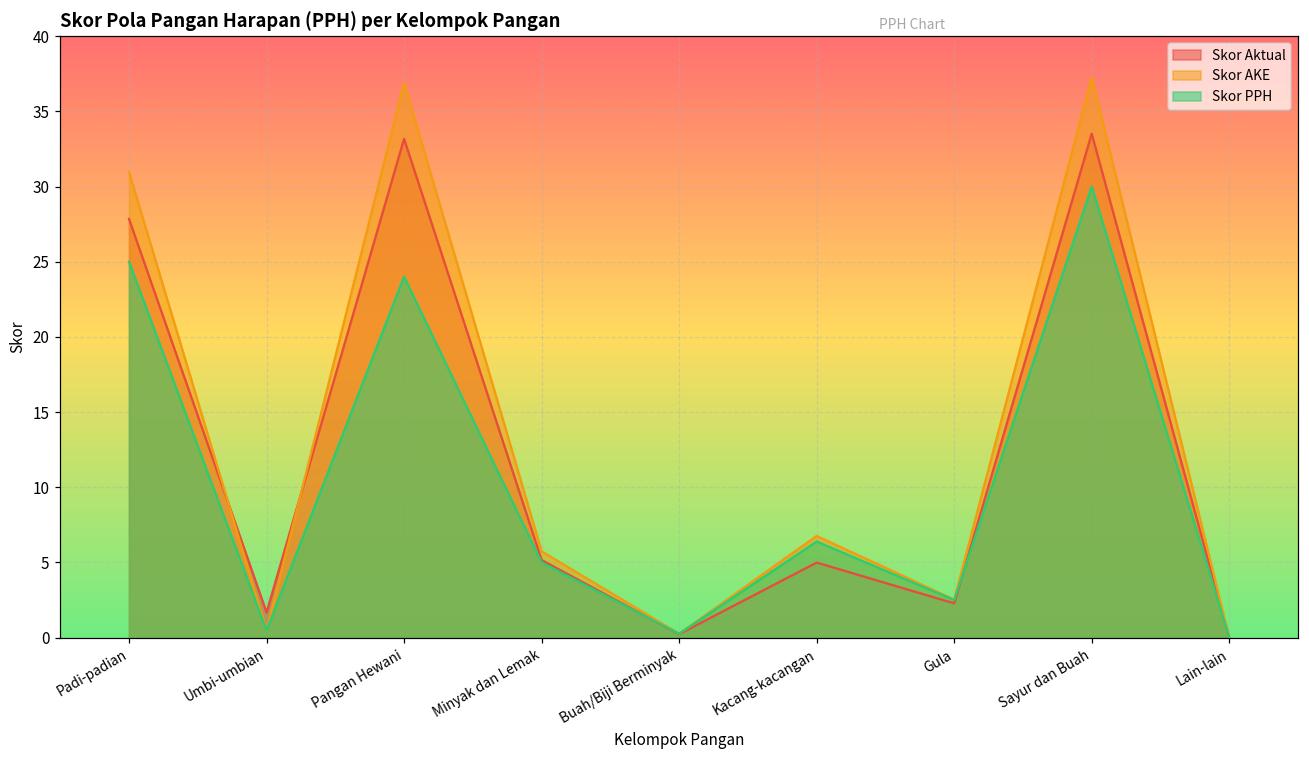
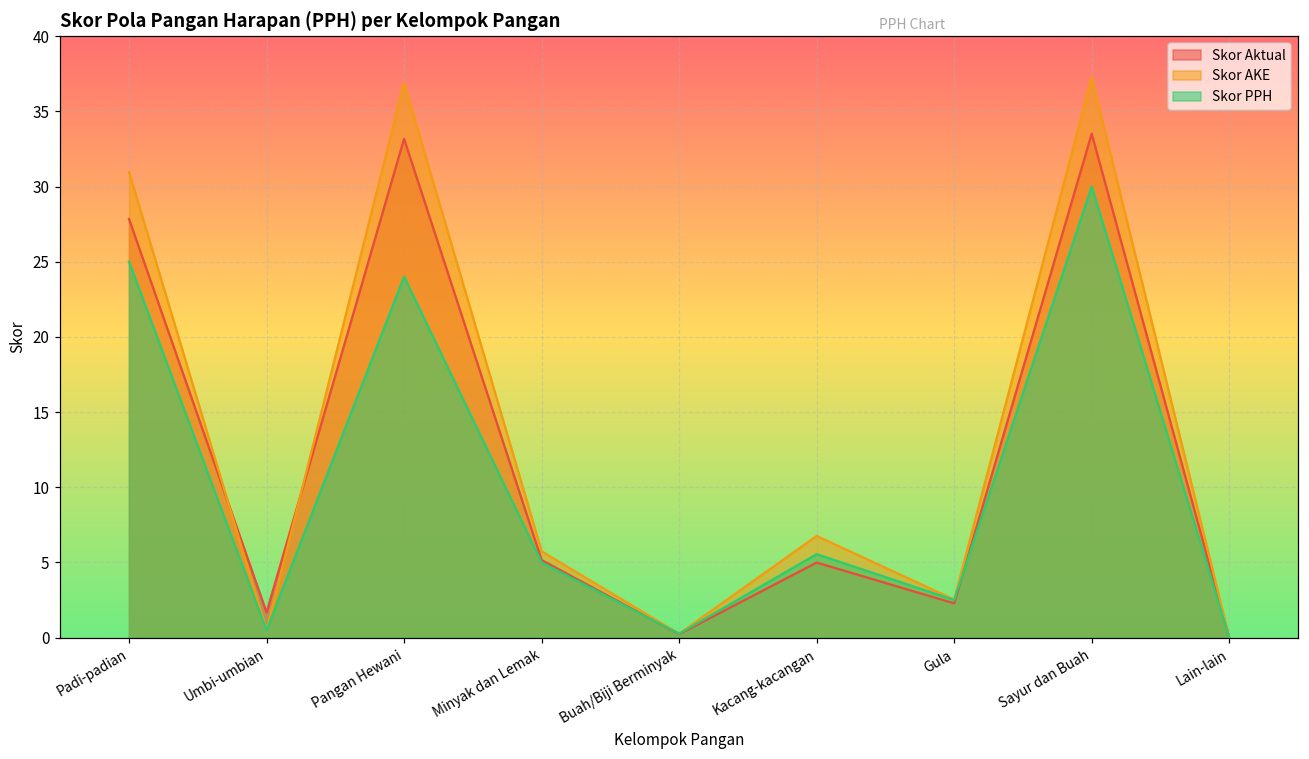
Skor PPH, Kacang-kacangan: 6.4 -> 5.6
